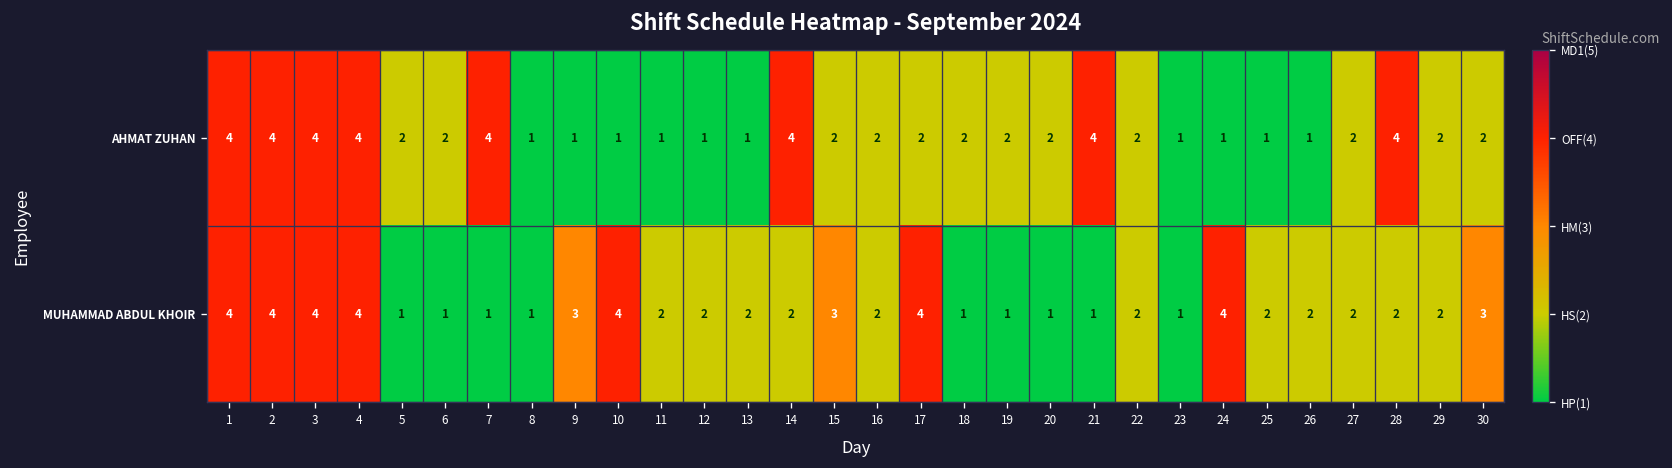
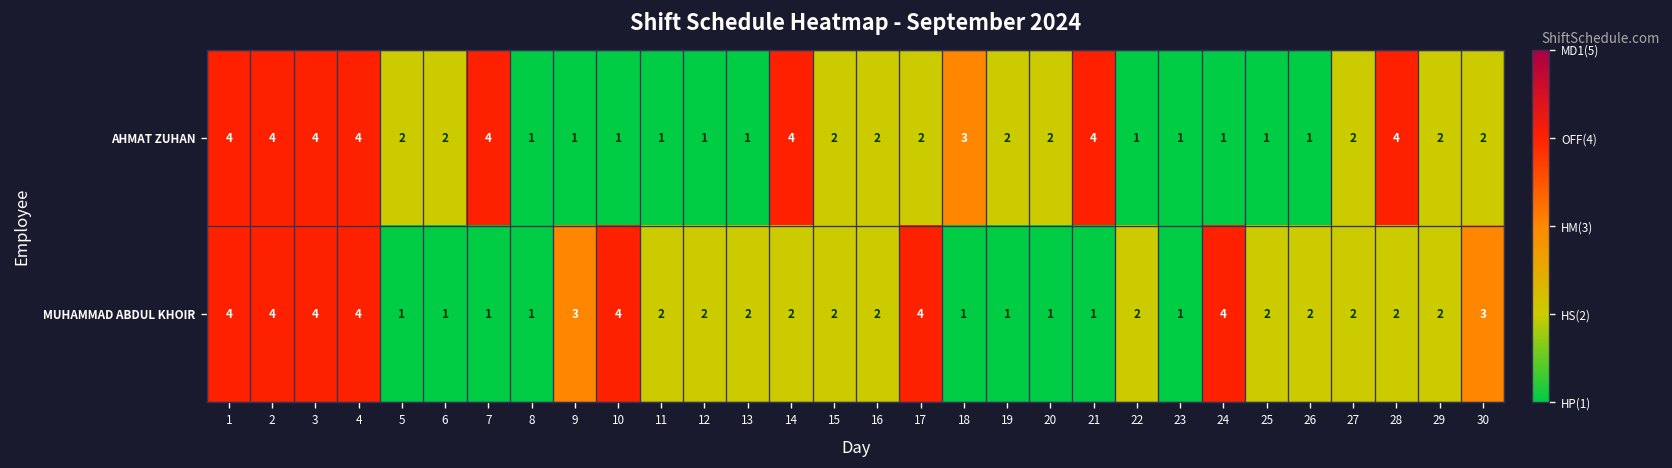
AHMAT ZUHAN, 18: 2 -> 3
AHMAT ZUHAN, 22: 2 -> 1
MUHAMMAD ABDUL KHOIR, 15: 3 -> 2
